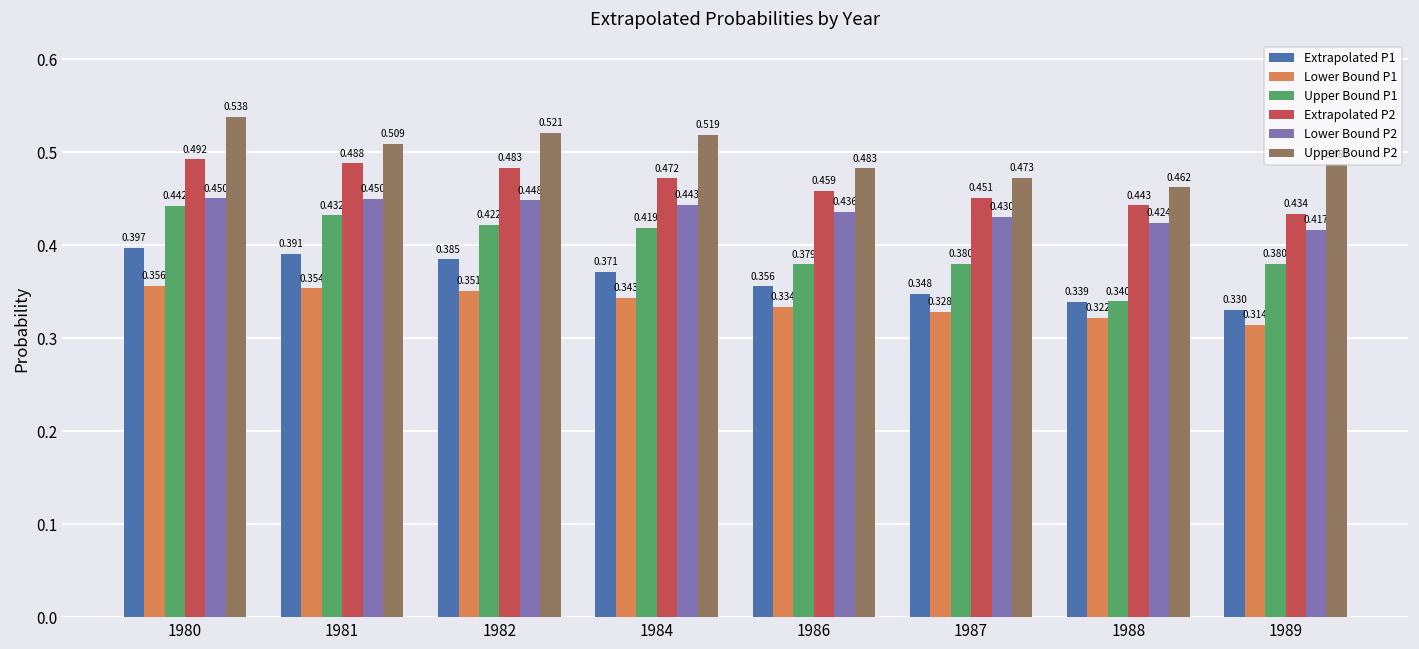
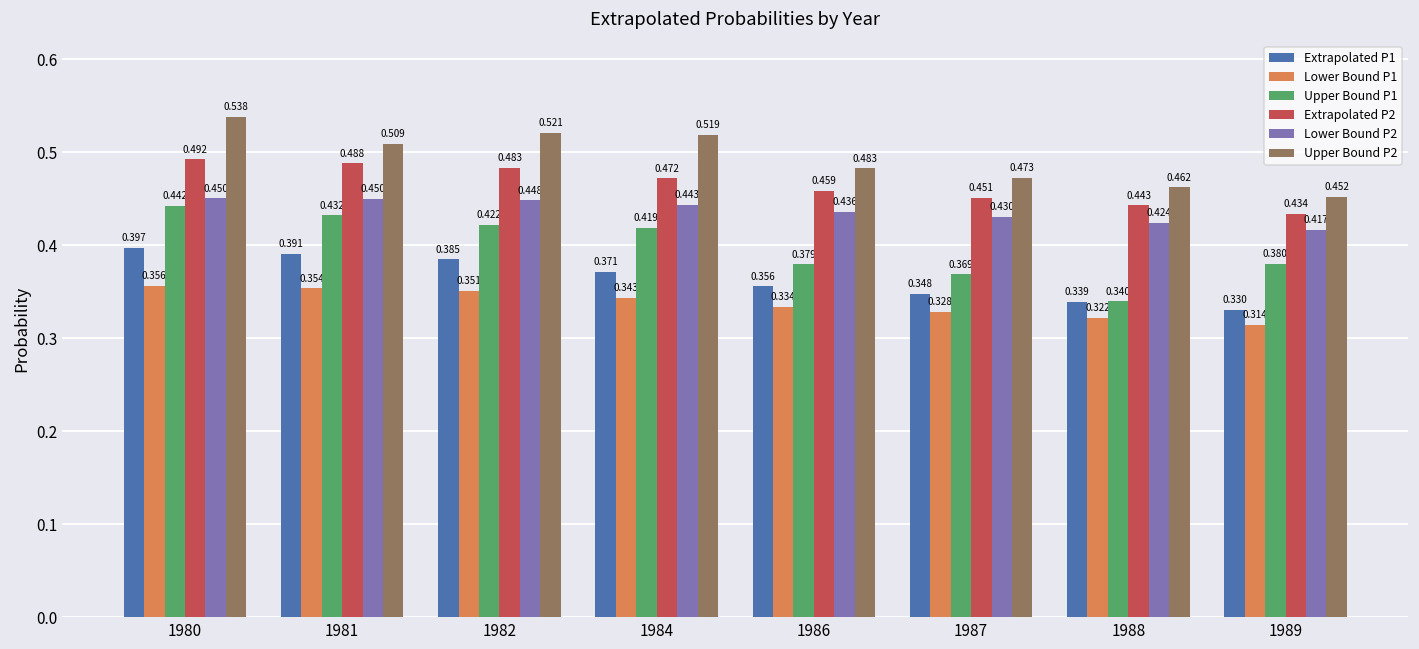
Upper Bound P1, 1987: 0.380 -> 0.369
Upper Bound P2, 1989: 0.49 -> 0.45
